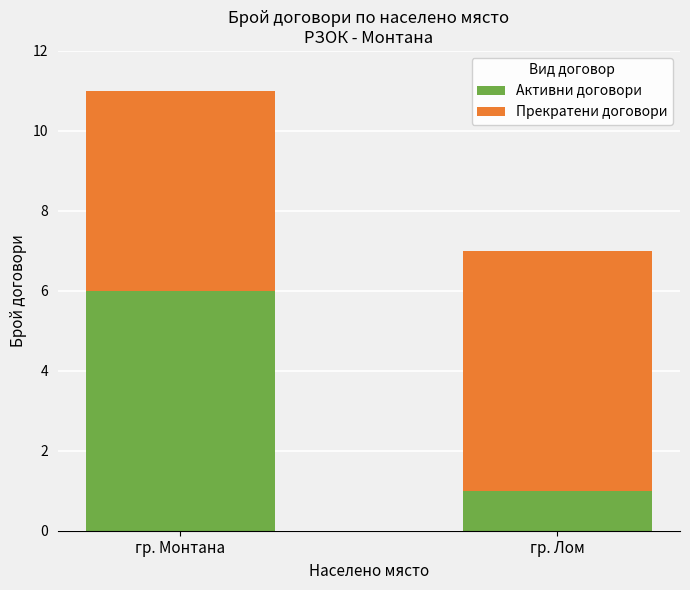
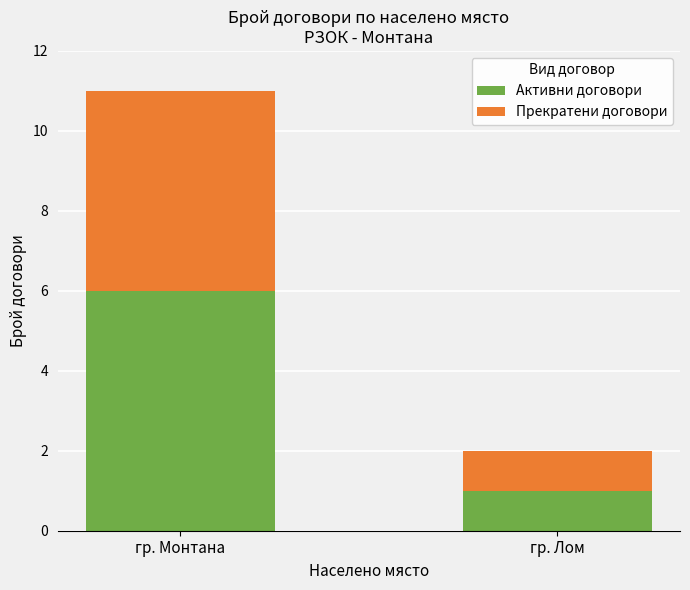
Прекратени договори, гр. Лом: 6 -> 1
